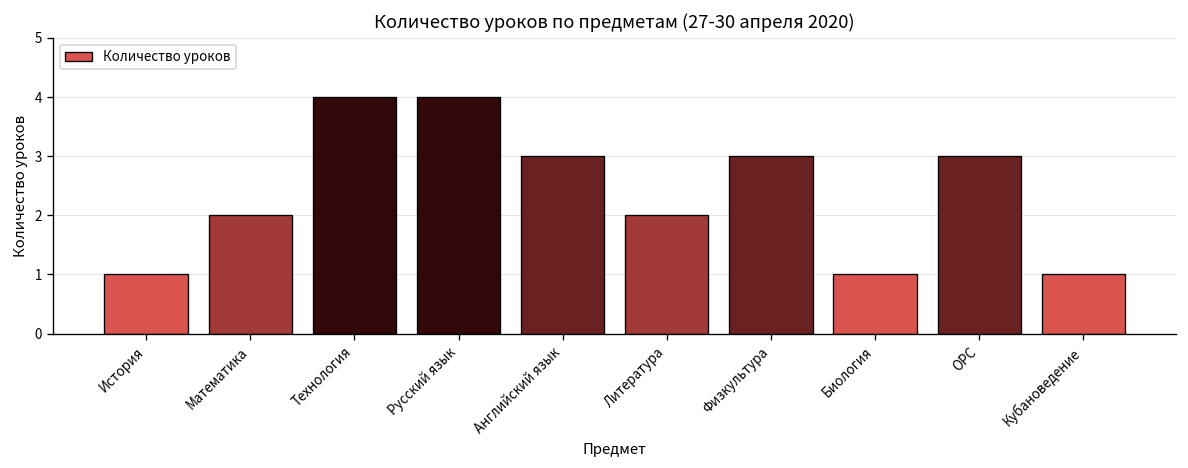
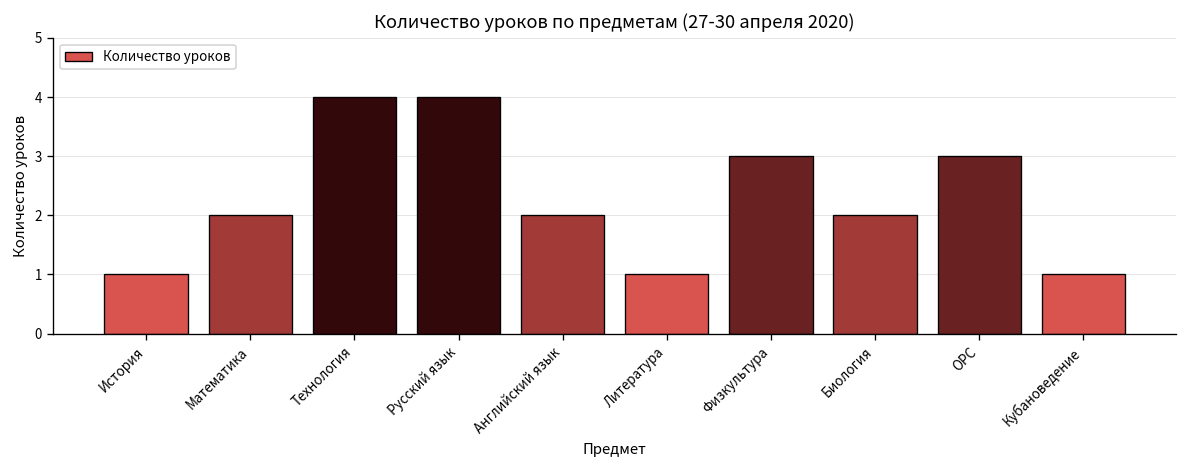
Английский язык: 3 -> 2
Литература: 2 -> 1
Биология: 1 -> 2
